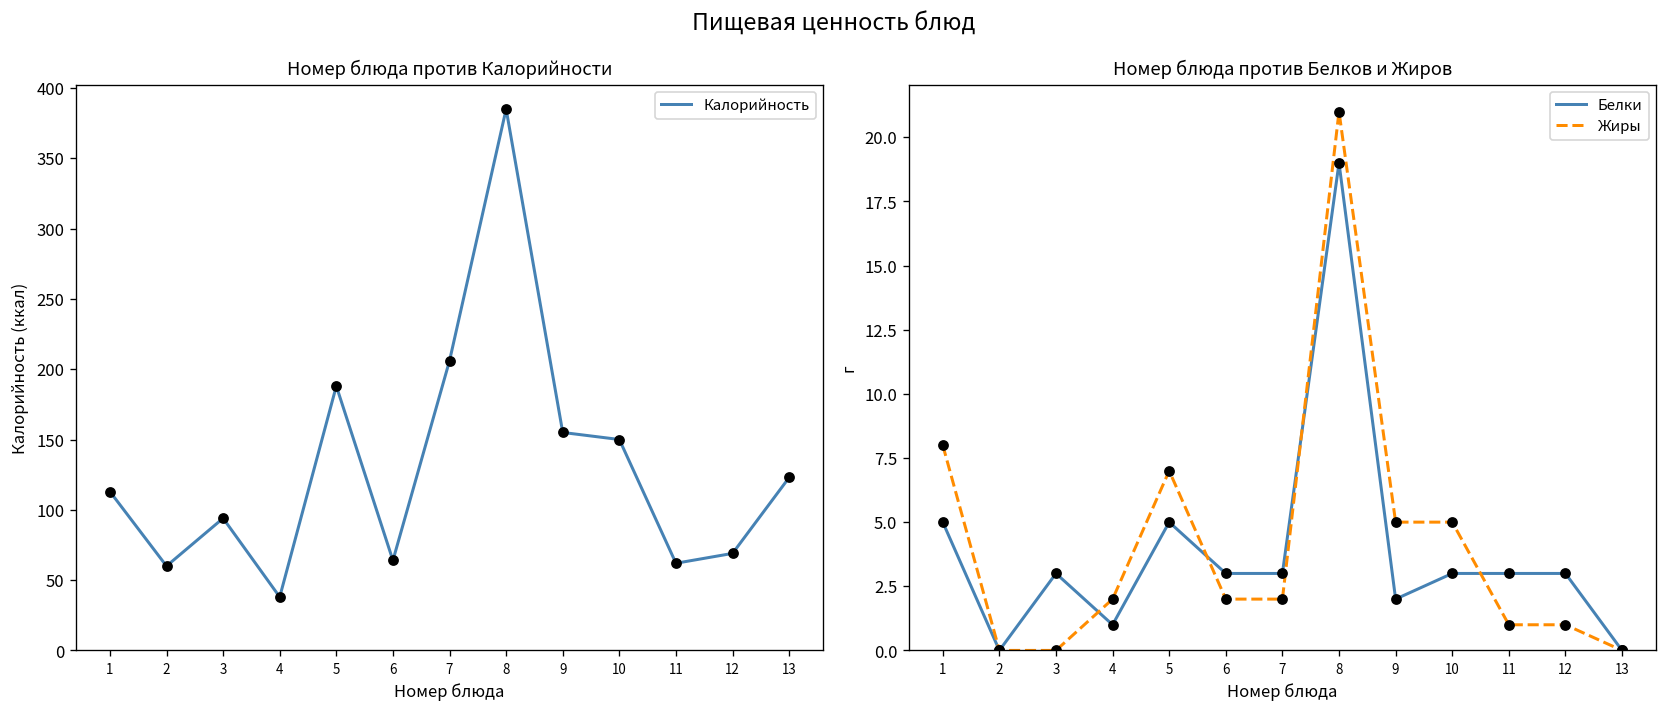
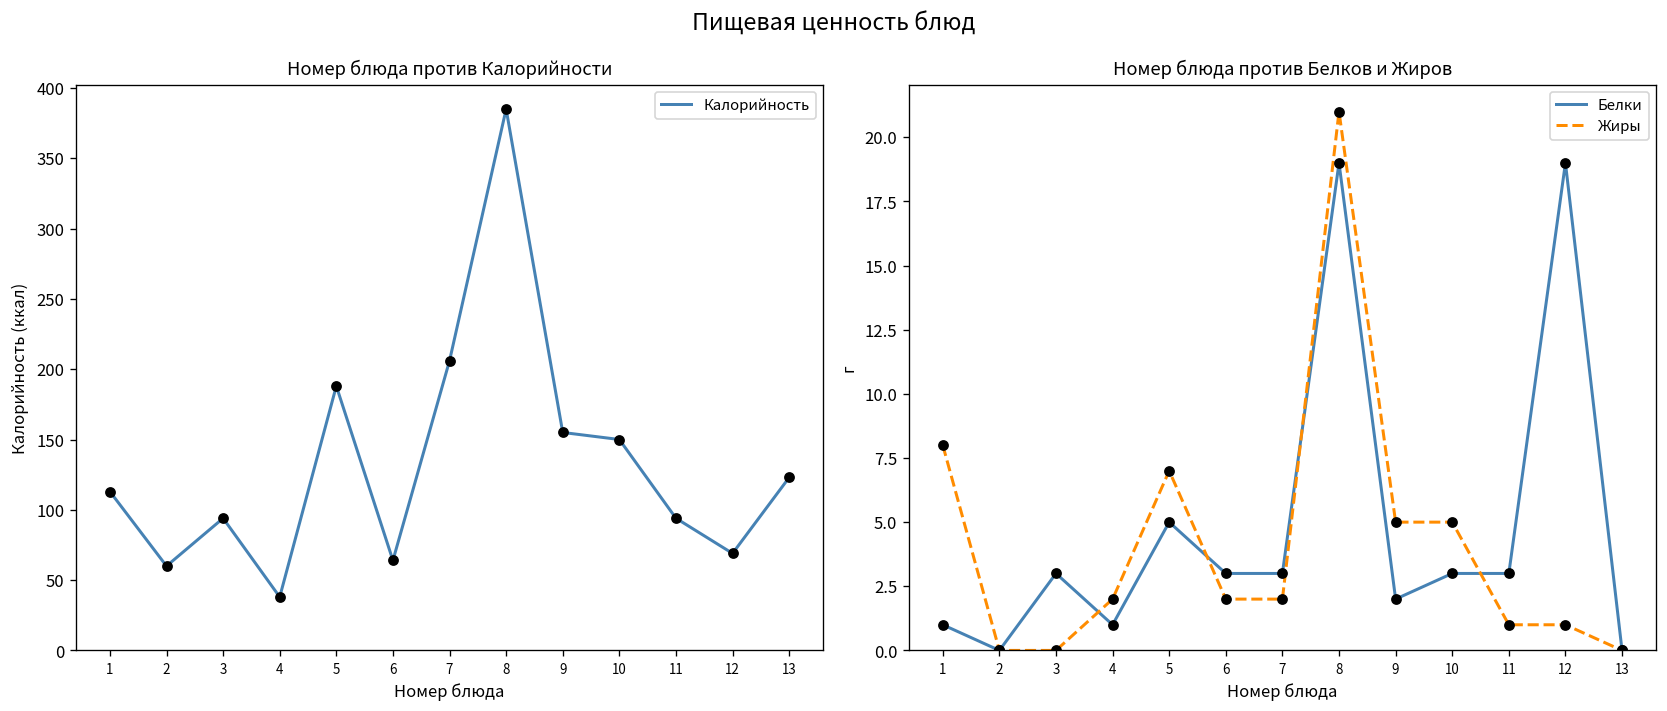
Номер блюда против Калорийности, 11: 62 -> 94
Номер блюда против Белков и Жиров, Белки, 1: 5 -> 1
Номер блюда против Белков и Жиров, Белки, 12: 3 -> 19
